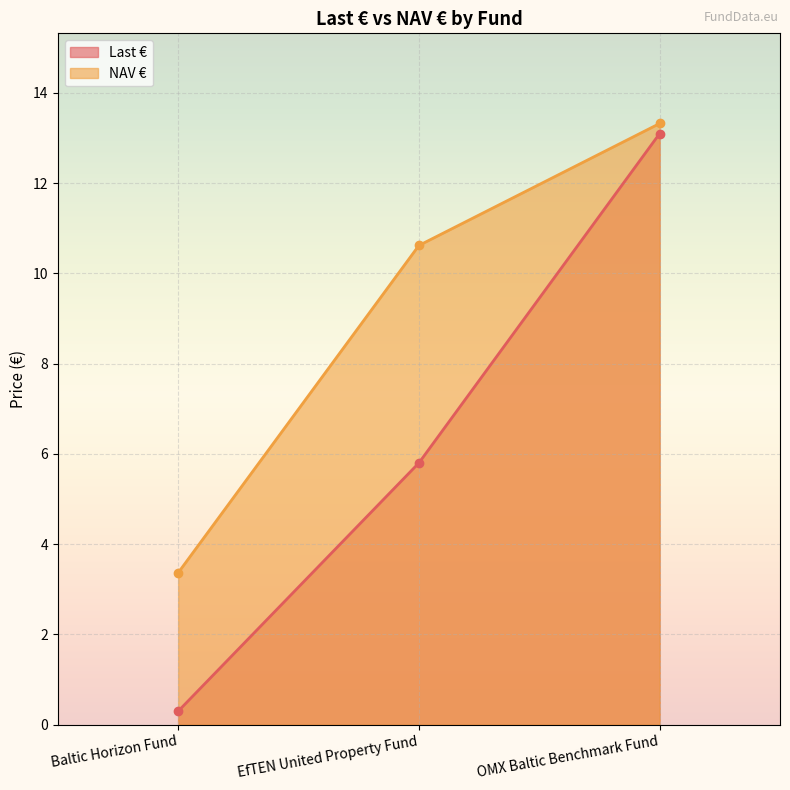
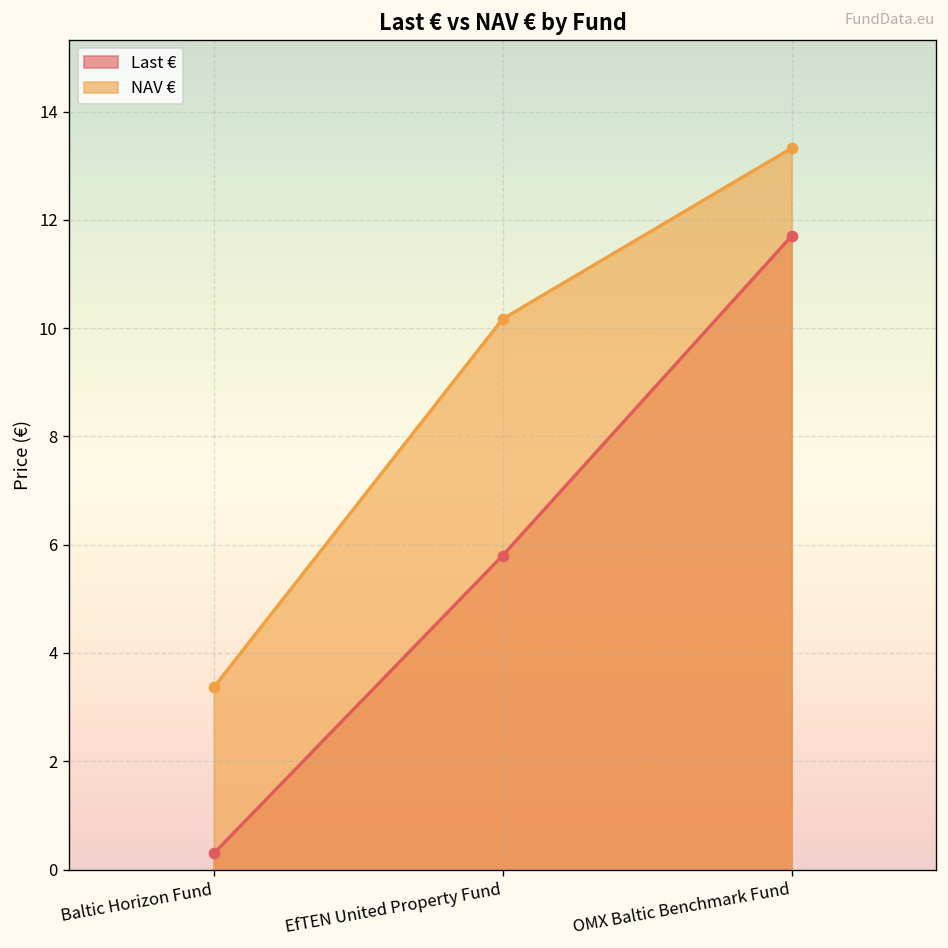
NAV €, EfTEN United Property Fund: 10.6 -> 10.2
Last €, OMX Baltic Benchmark Fund: 13.1 -> 11.7
